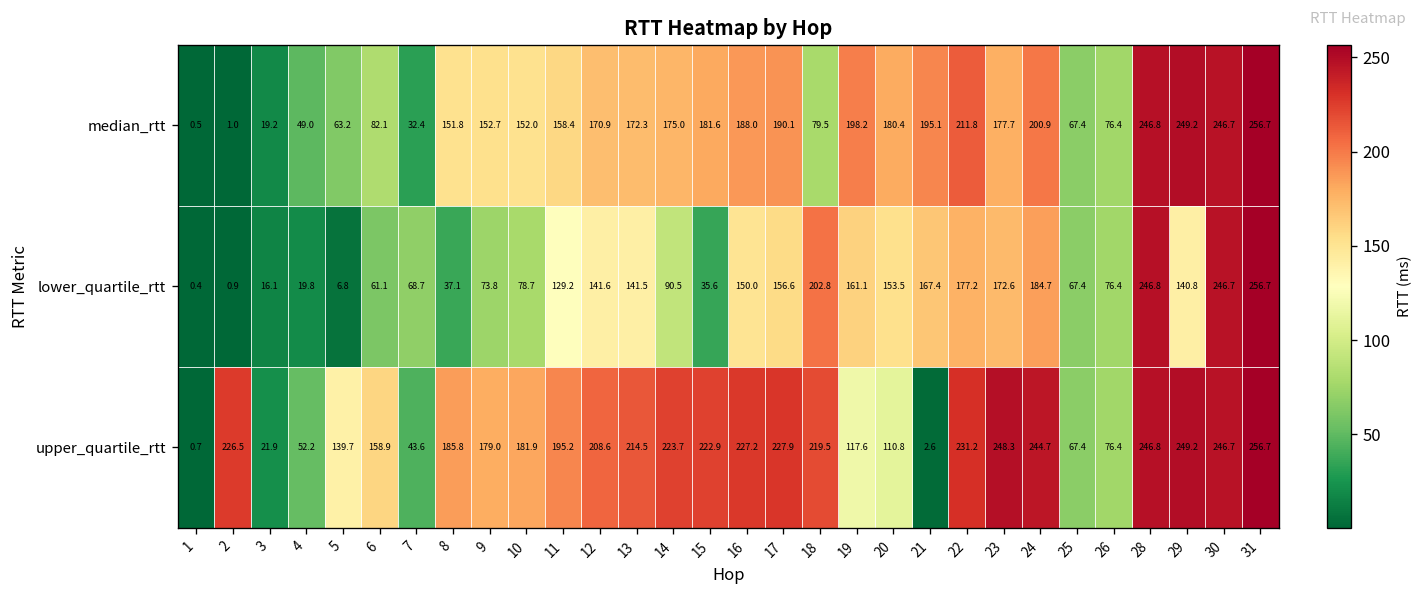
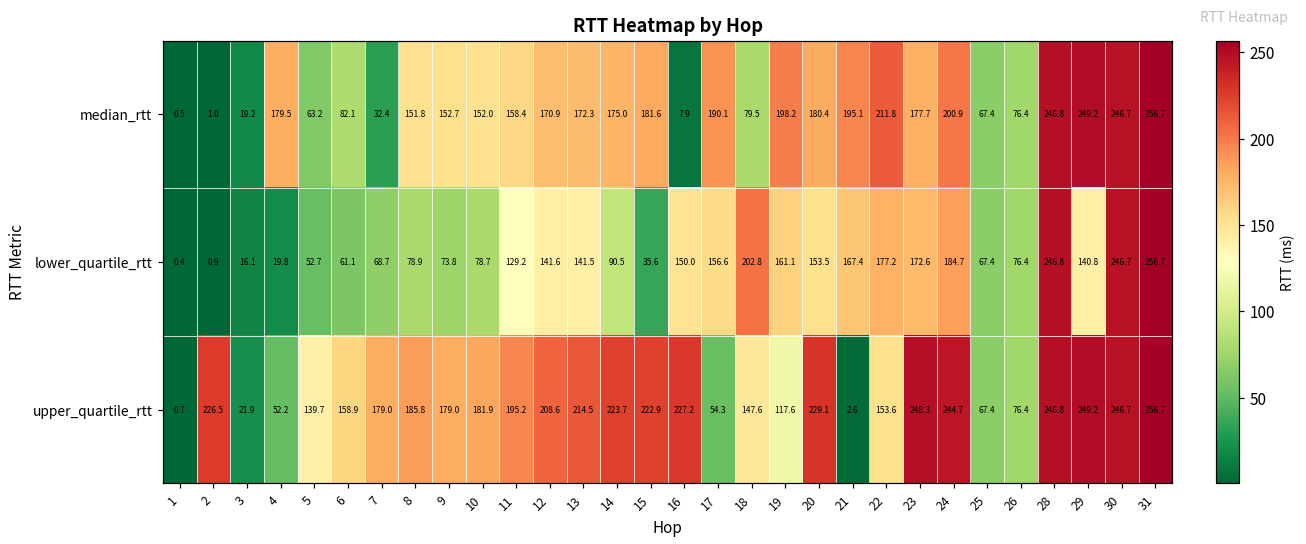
median_rtt, 4: 49.0 -> 179.5
median_rtt, 16: 188.0 -> 7.9
lower_quartile_rtt, 5: 6.8 -> 52.7
lower_quartile_rtt, 8: 37.1 -> 78.9
upper_quartile_rtt, 7: 43.6 -> 179.0
upper_quartile_rtt, 17: 227.9 -> 54.3
upper_quartile_rtt, 18: 219.5 -> 147.6
upper_quartile_rtt, 20: 110.8 -> 229.1
upper_quartile_rtt, 22: 231.2 -> 153.6
